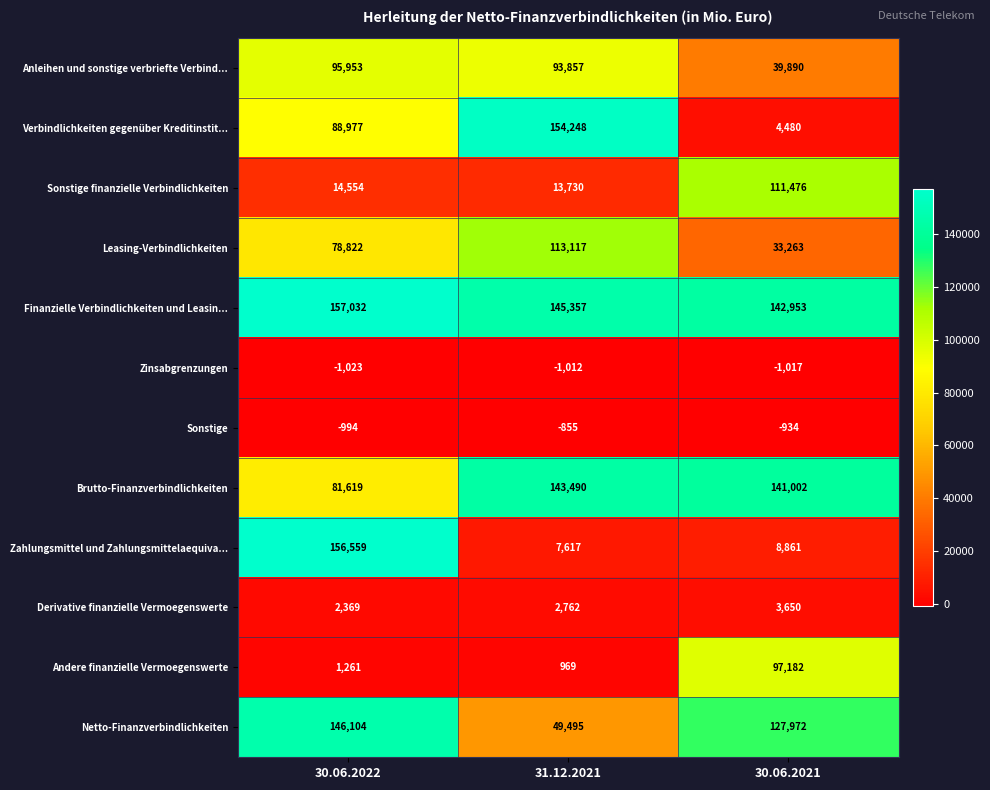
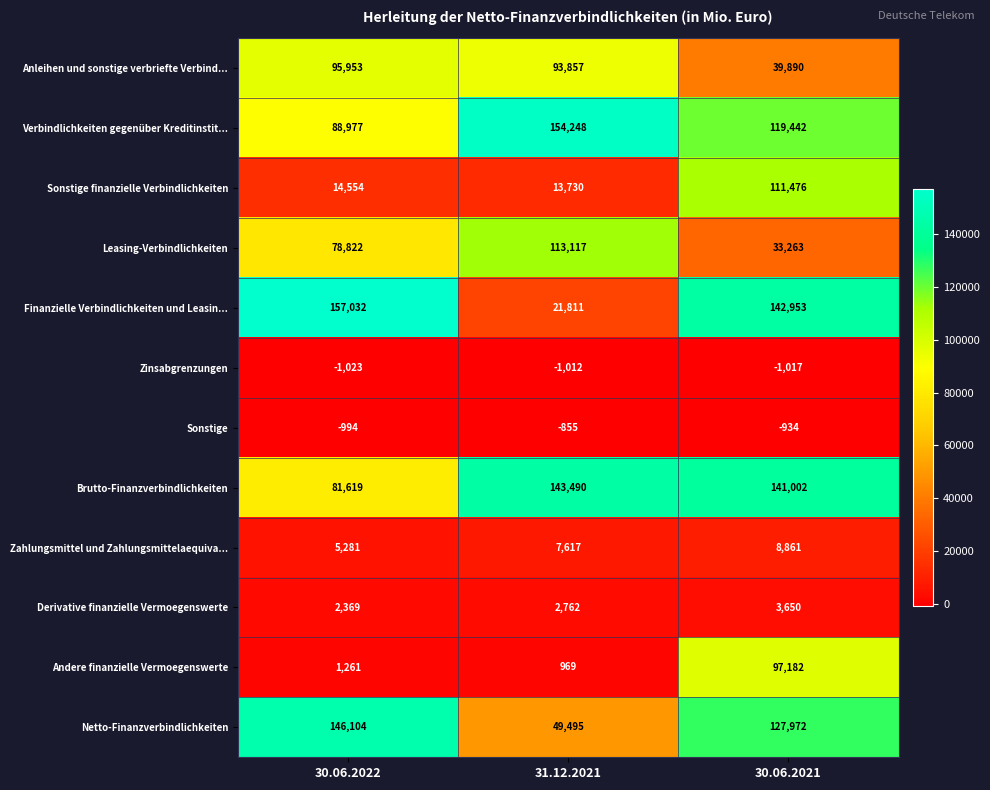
Verbindlichkeiten gegenüber Kreditinstit..., 30.06.2021: 4,480 -> 119,442
Finanzielle Verbindlichkeiten und Leasin..., 31.12.2021: 145,357 -> 21,811
Zahlungsmittel und Zahlungsmittelaequiva..., 30.06.2022: 156,559 -> 5,281
